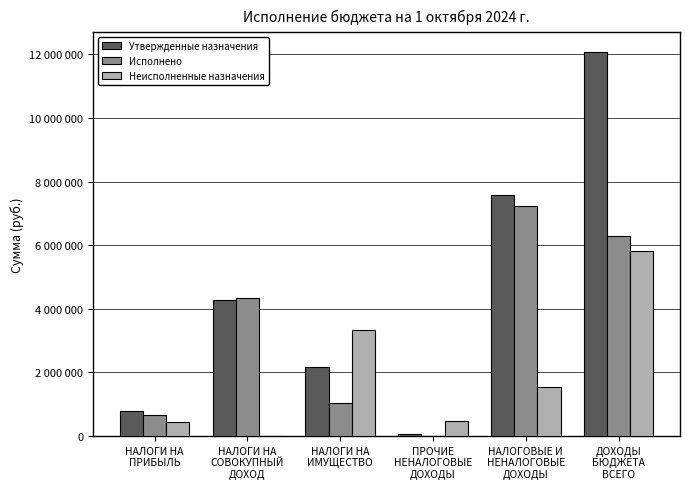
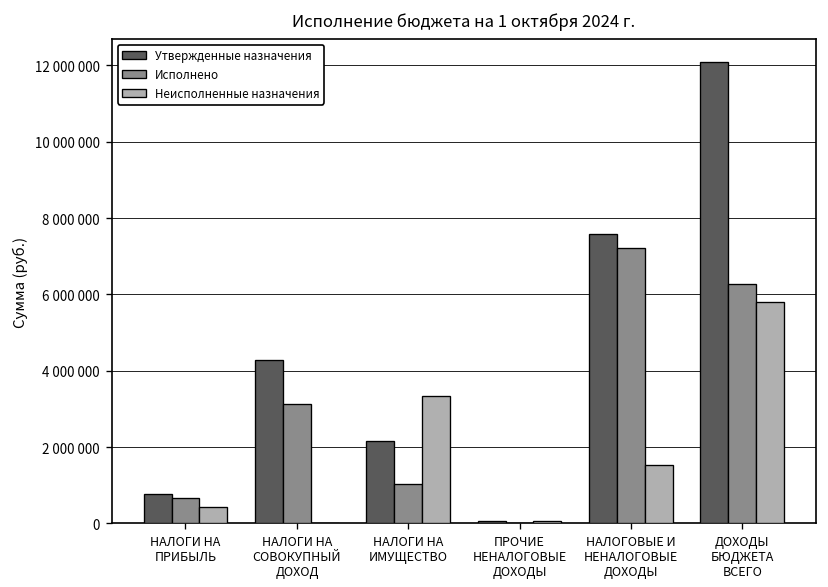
Исполнено, НАЛОГИ НА СОВОКУПНЫЙ ДОХОД: 4300000 -> 3100000
Неисполненные назначения, ПРОЧИЕ НЕНАЛОГОВЫЕ ДОХОДЫ: 500000 -> 100000
